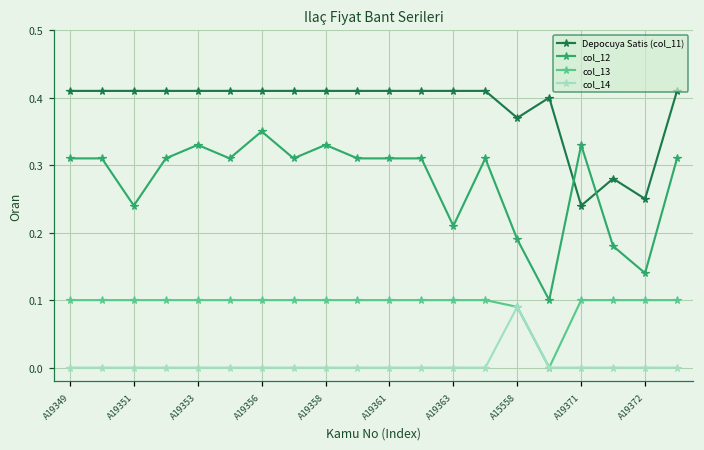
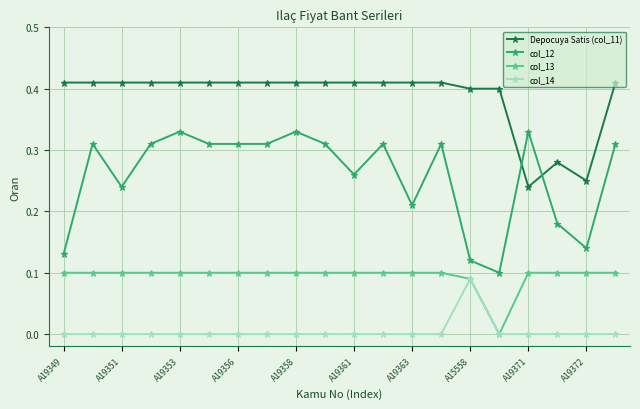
col_12, A19349: 0.31 -> 0.13
col_12, A19356: 0.35 -> 0.31
col_12, A19361: 0.31 -> 0.26
Depocuya Satis (col_11), A15558: 0.37 -> 0.40
col_12, A15558: 0.19 -> 0.12
